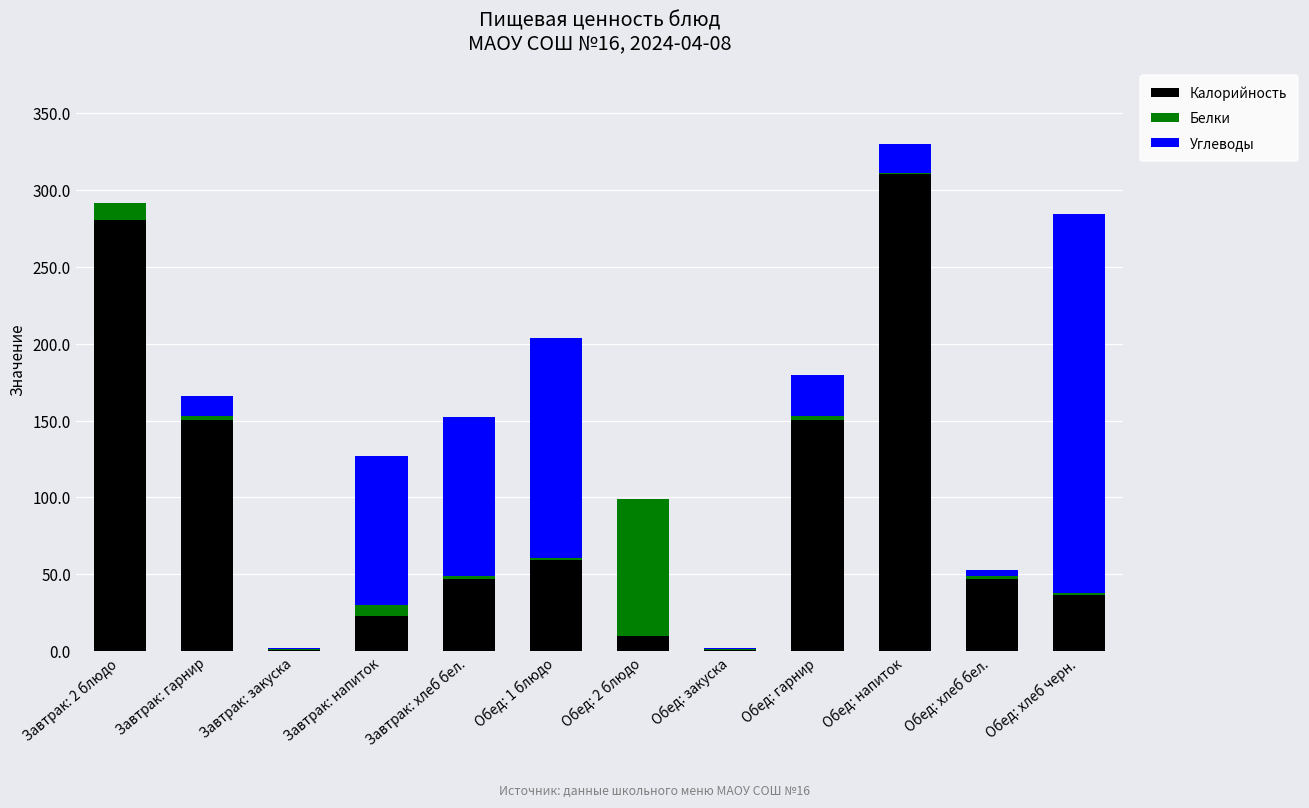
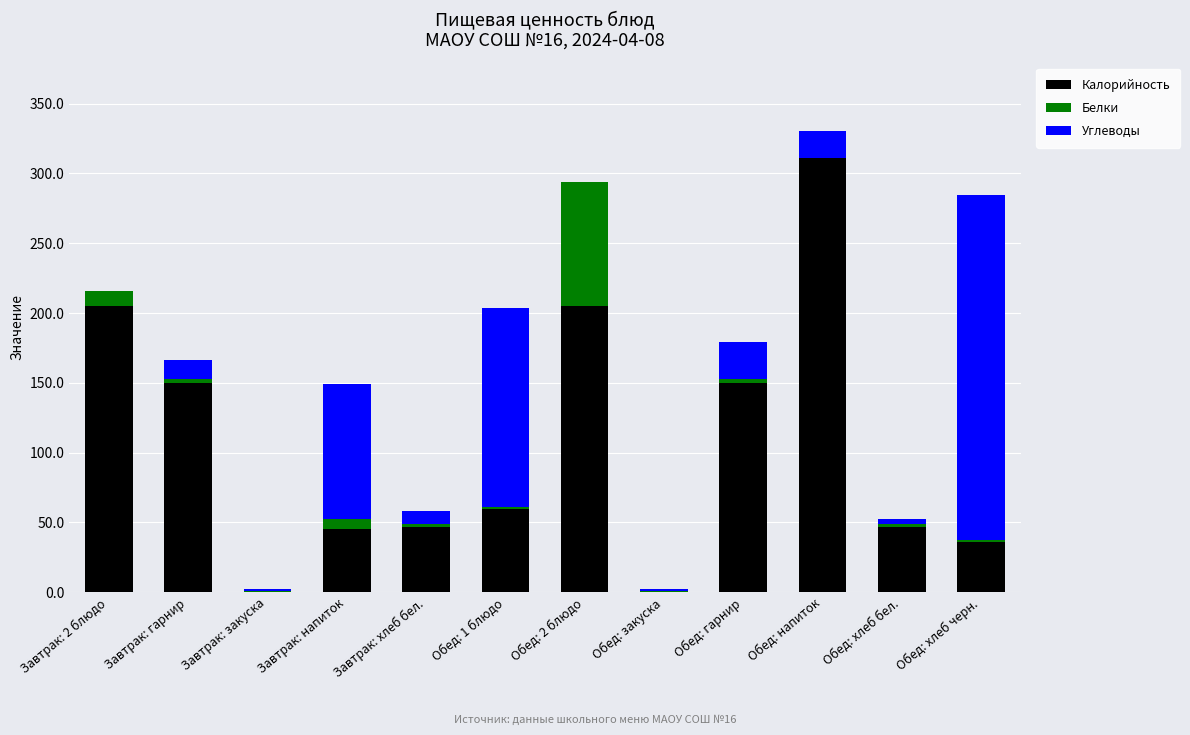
Калорийность, Завтрак: 2 блюдо: 281 -> 205
Калорийность, Завтрак: напиток: 23 -> 46
Углеводы, Завтрак: хлеб бел.: 104 -> 10
Калорийность, Обед: 2 блюдо: 10 -> 205
